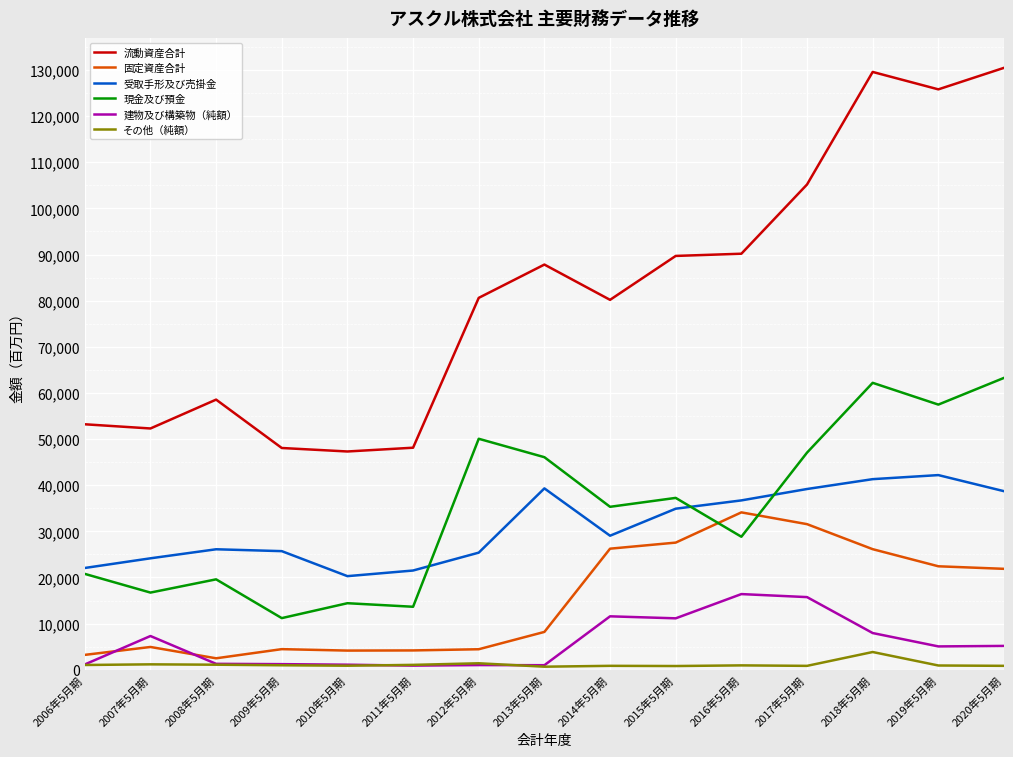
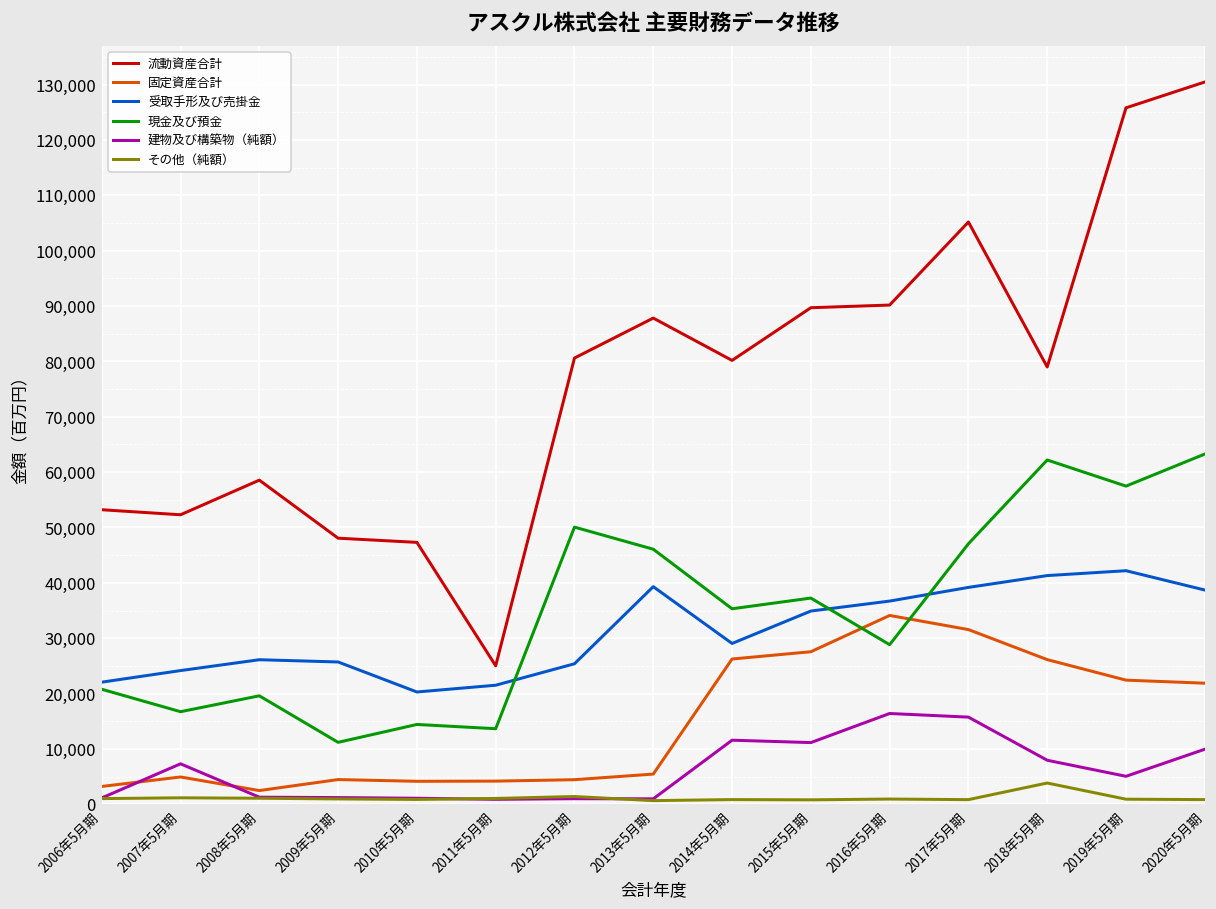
流動資産合計, 2011年5月期: 48,000 -> 25,000
固定資産合計, 2013年5月期: 8,000 -> 5,000
流動資産合計, 2018年5月期: 130,000 -> 79,000
建物及び構築物（純額）, 2020年5月期: 5,000 -> 10,000
